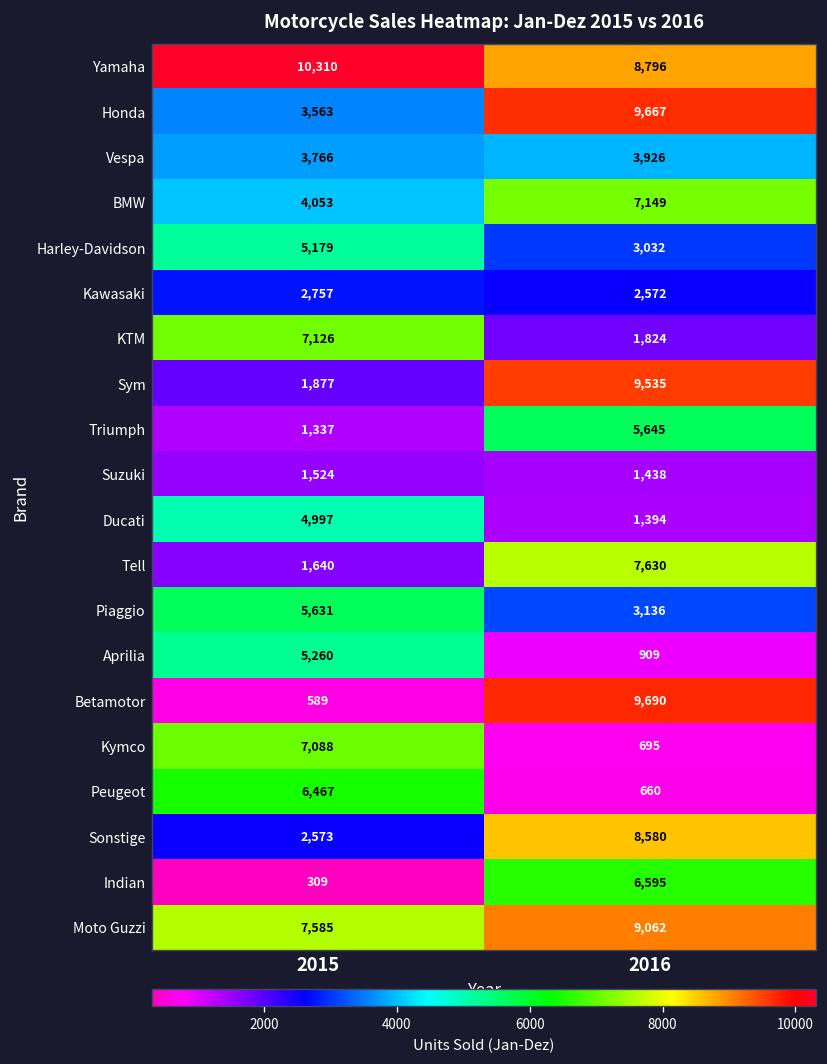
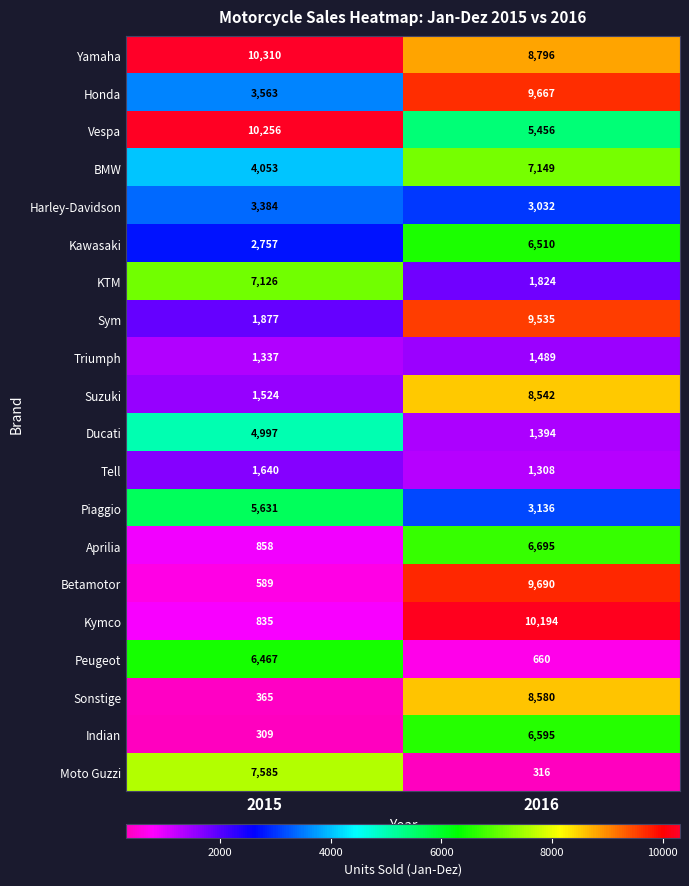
Vespa, 2015: 3,766 -> 10,256
Vespa, 2016: 3,926 -> 5,456
Harley-Davidson, 2015: 5,179 -> 3,384
Kawasaki, 2016: 2,572 -> 6,510
Triumph, 2016: 5,645 -> 1,489
Suzuki, 2016: 1,438 -> 8,542
Tell, 2016: 7,630 -> 1,308
Aprilia, 2015: 5,260 -> 858
Aprilia, 2016: 909 -> 6,695
Kymco, 2015: 7,088 -> 835
Kymco, 2016: 695 -> 10,194
Sonstige, 2015: 2,573 -> 365
Moto Guzzi, 2016: 9,062 -> 316
